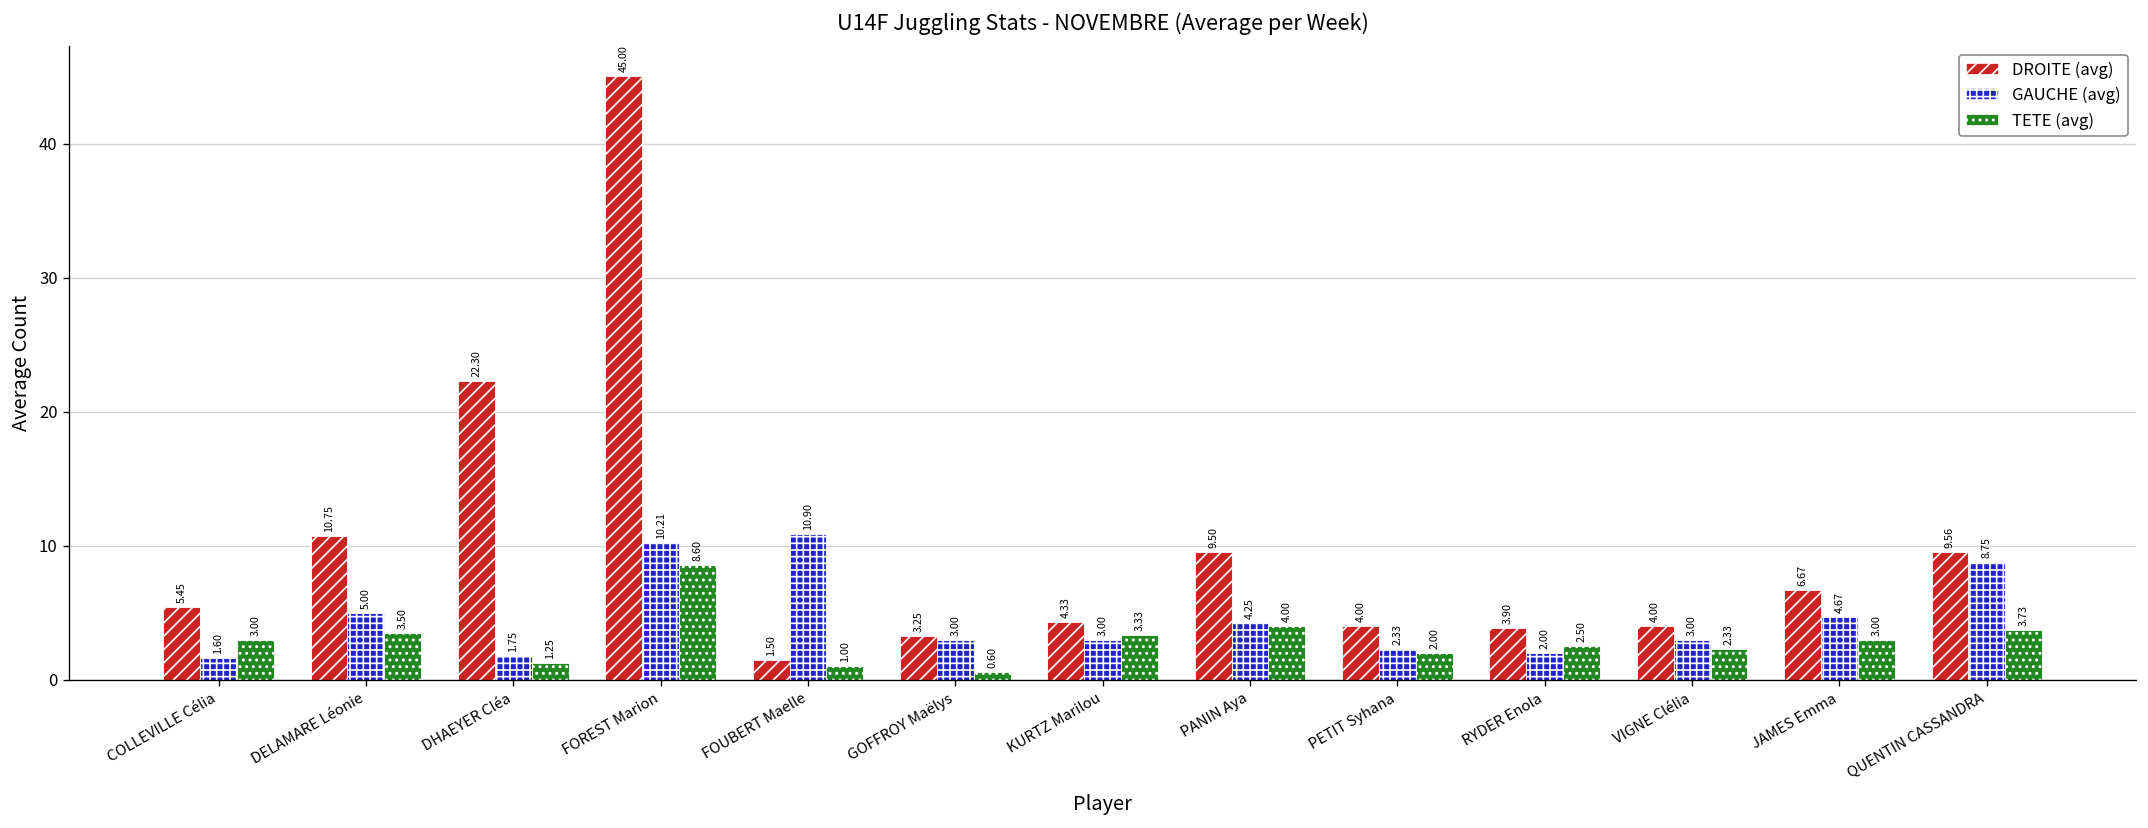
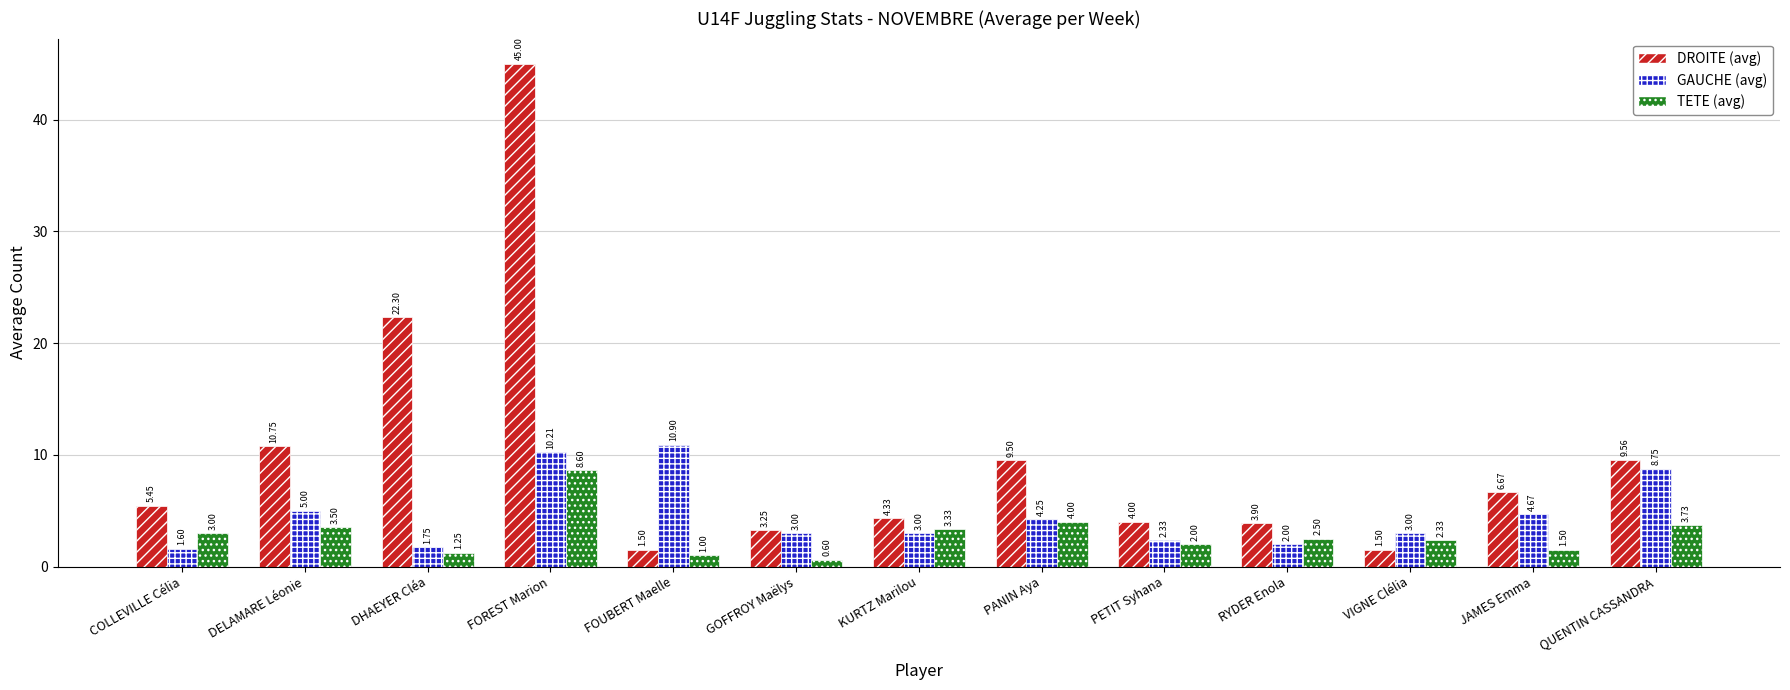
DROITE (avg), VIGNE Clélia: 4.00 -> 1.50
TETE (avg), JAMES Emma: 3.00 -> 1.50
